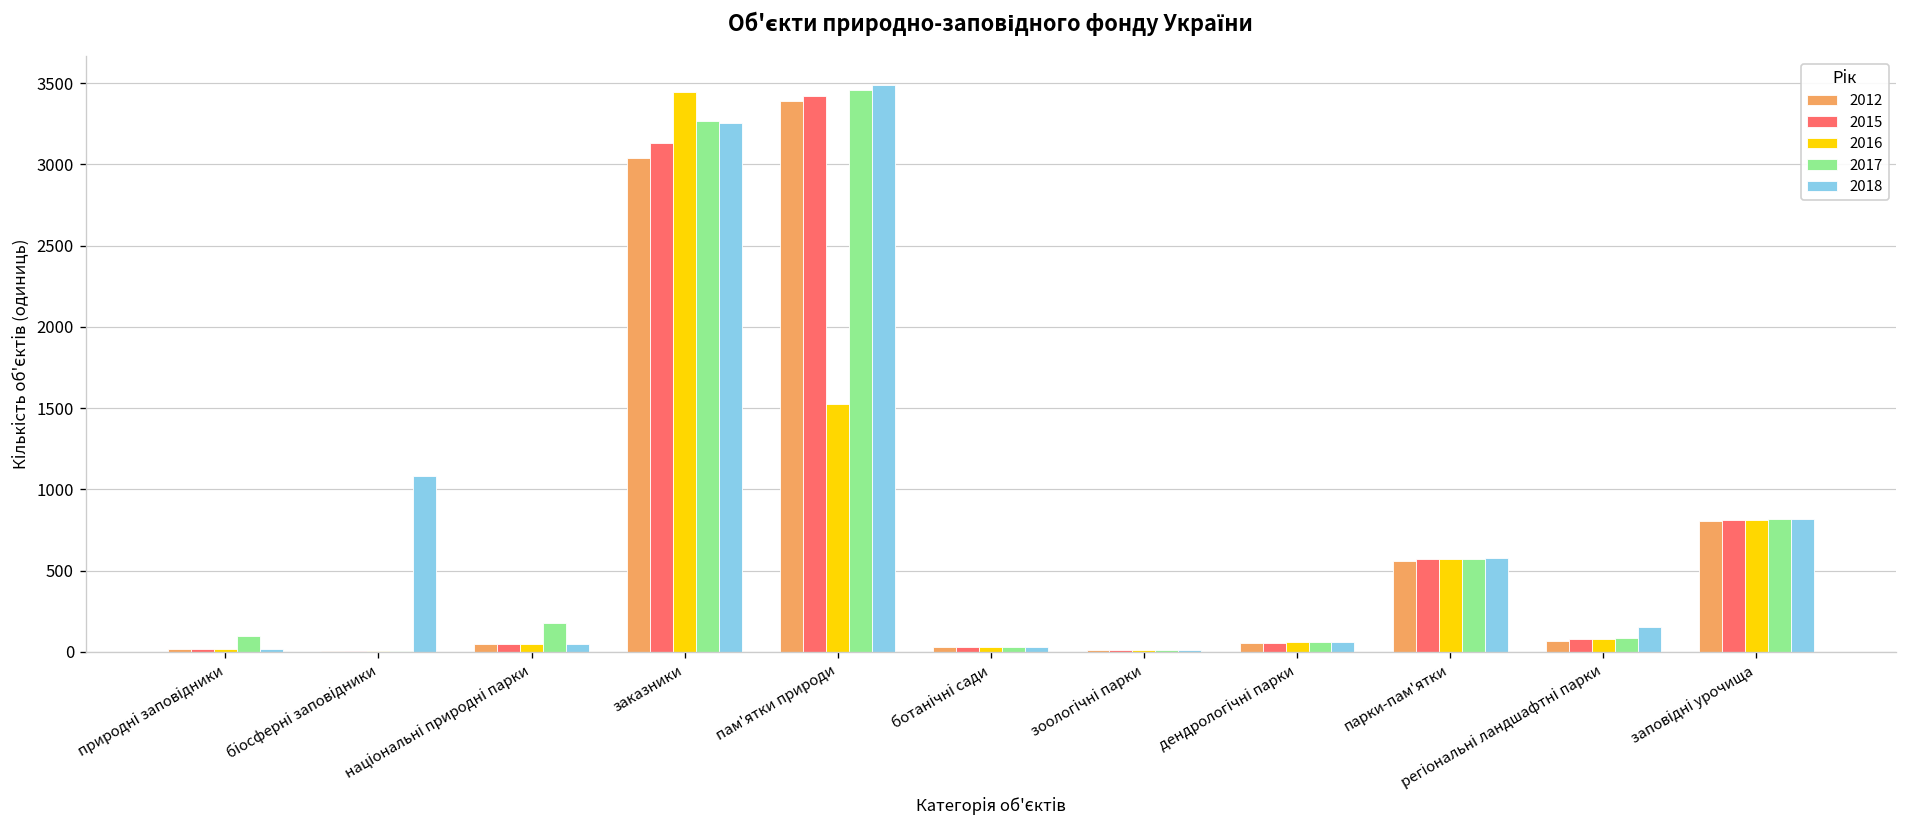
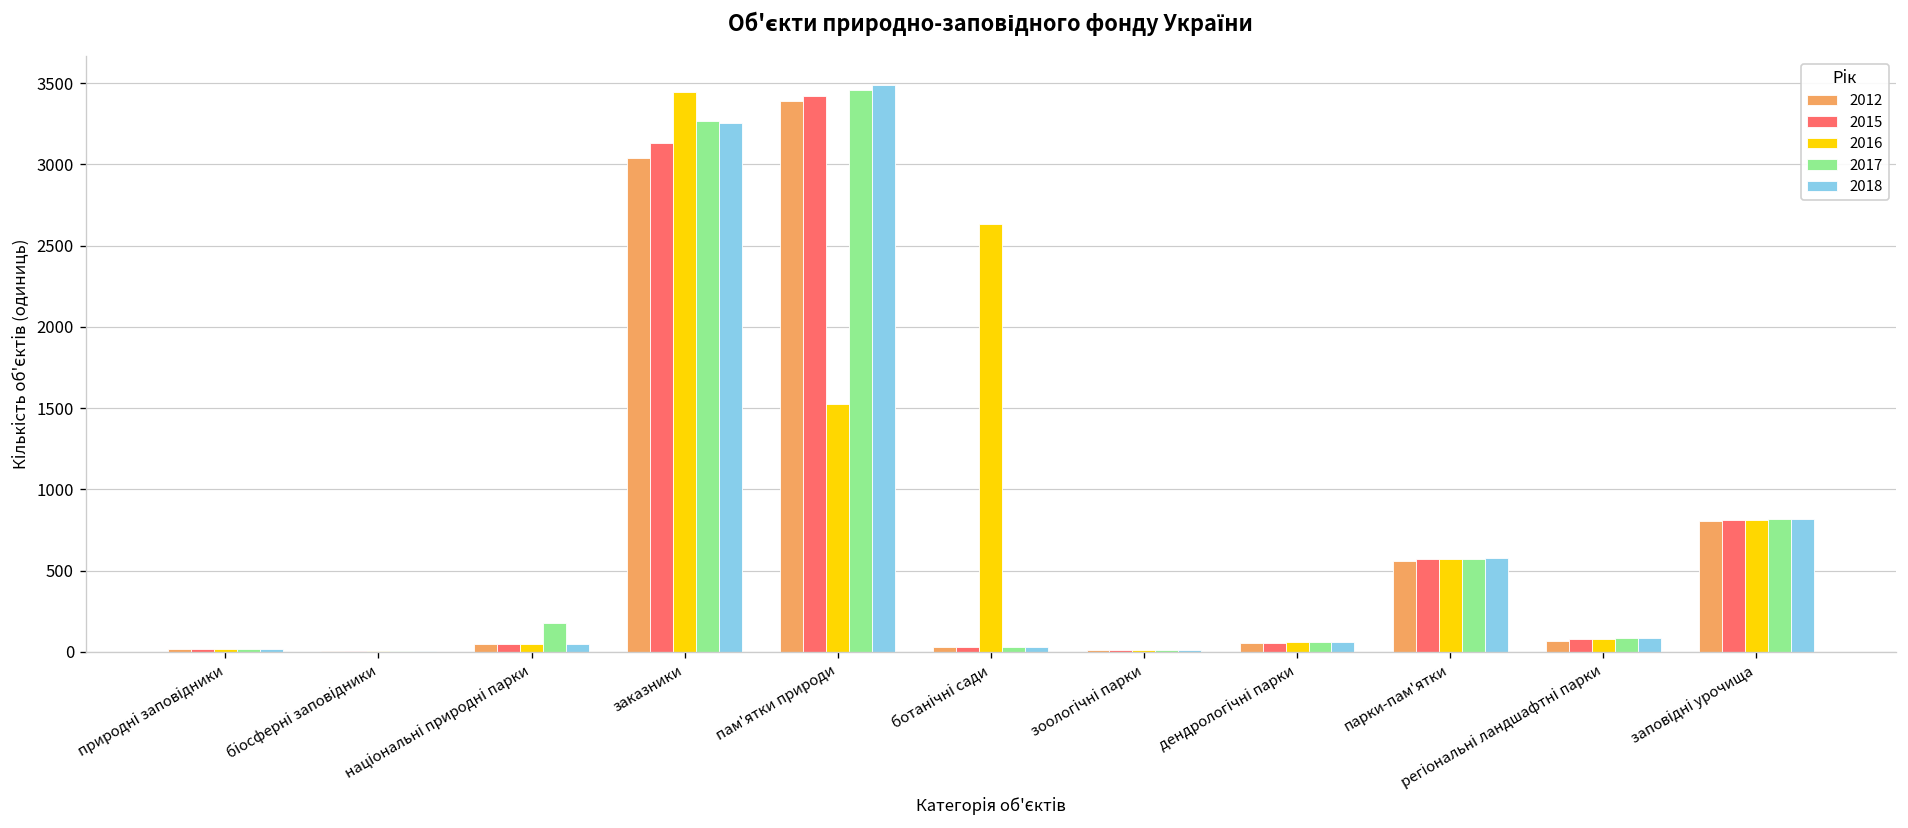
2017, природні заповідники: 100 -> 20
2018, біосферні заповідники: 1080 -> 10
2016, ботанічні сади: 30 -> 2630
2018, регіональні ландшафтні парки: 150 -> 80
